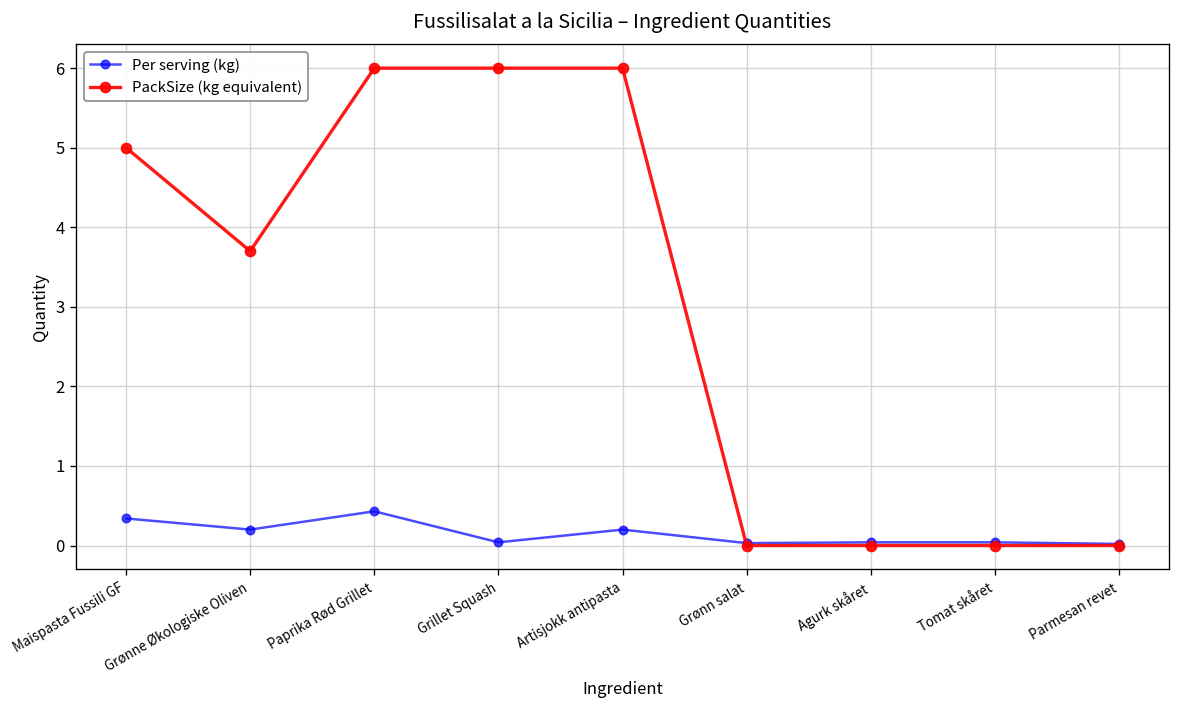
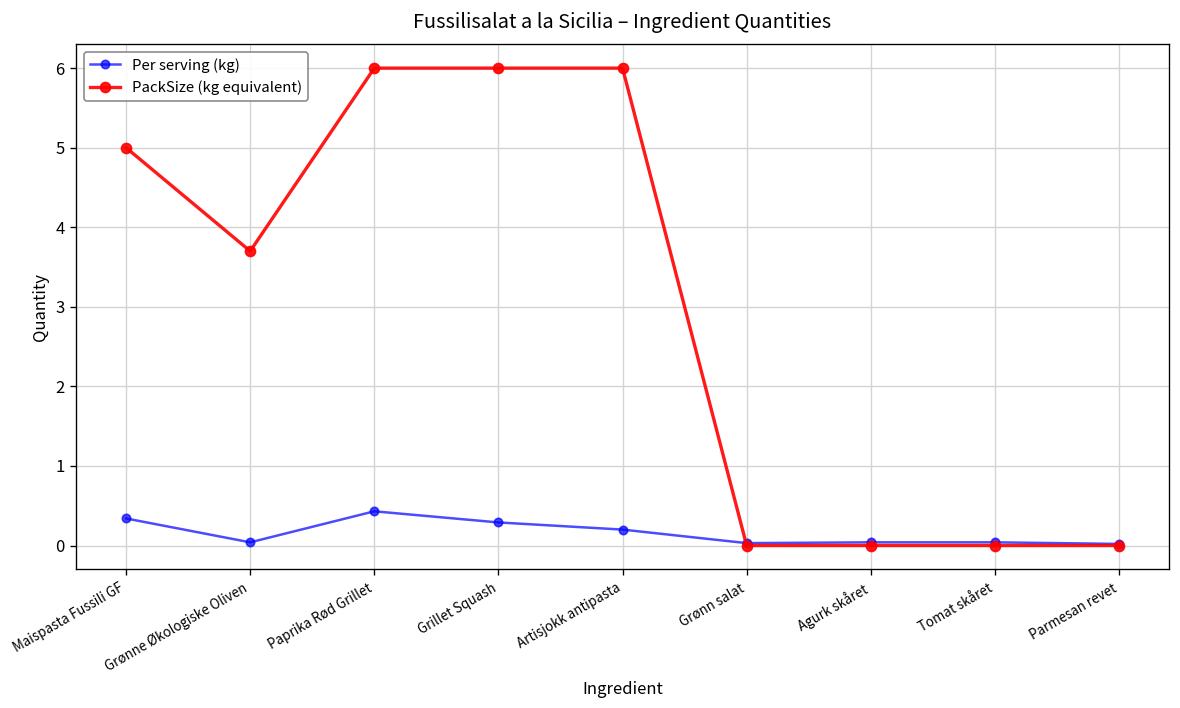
Per serving (kg), Grønne Økologiske Oliven: 0.2 -> 0.0
Per serving (kg), Grillet Squash: 0.0 -> 0.3
